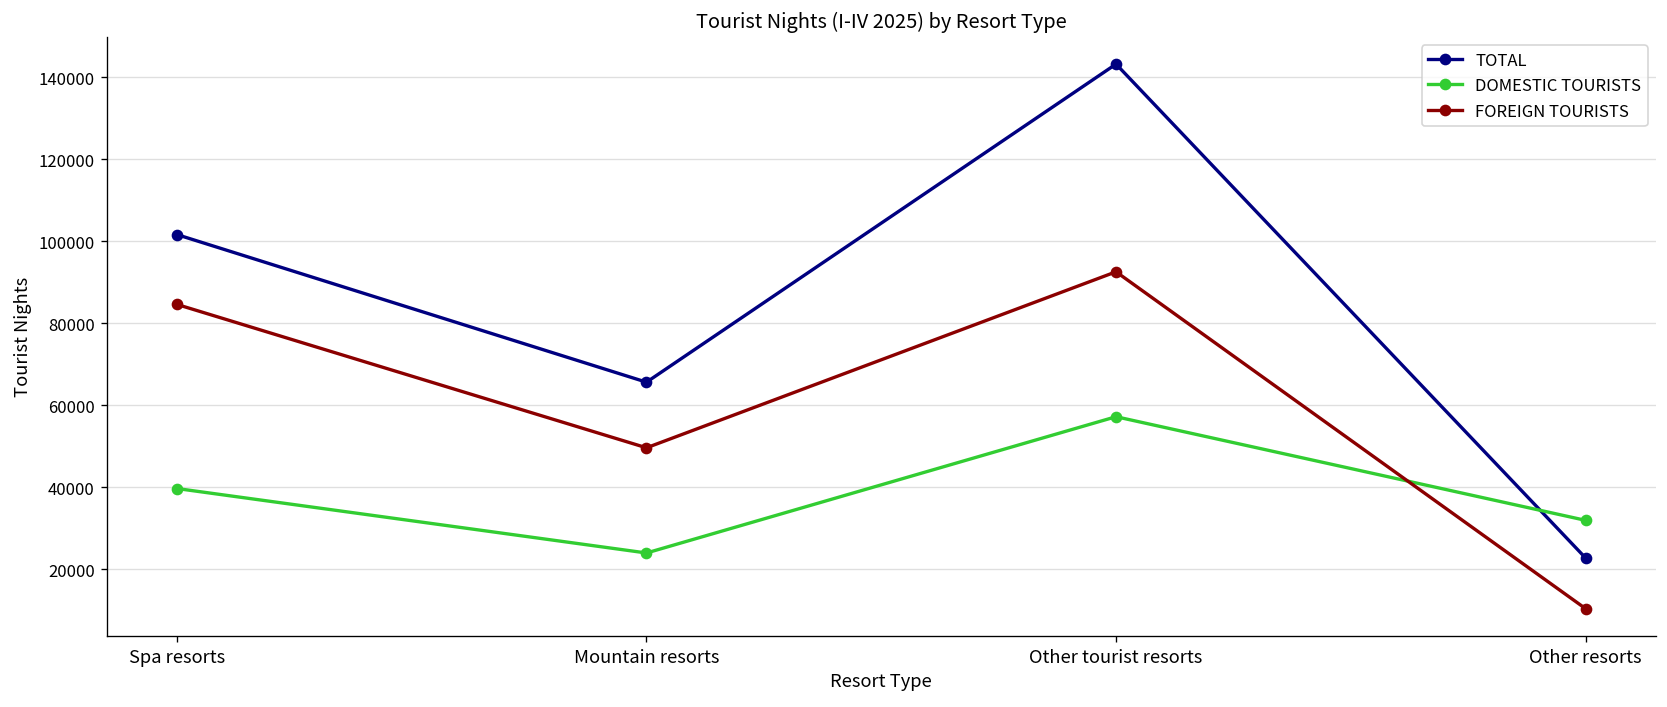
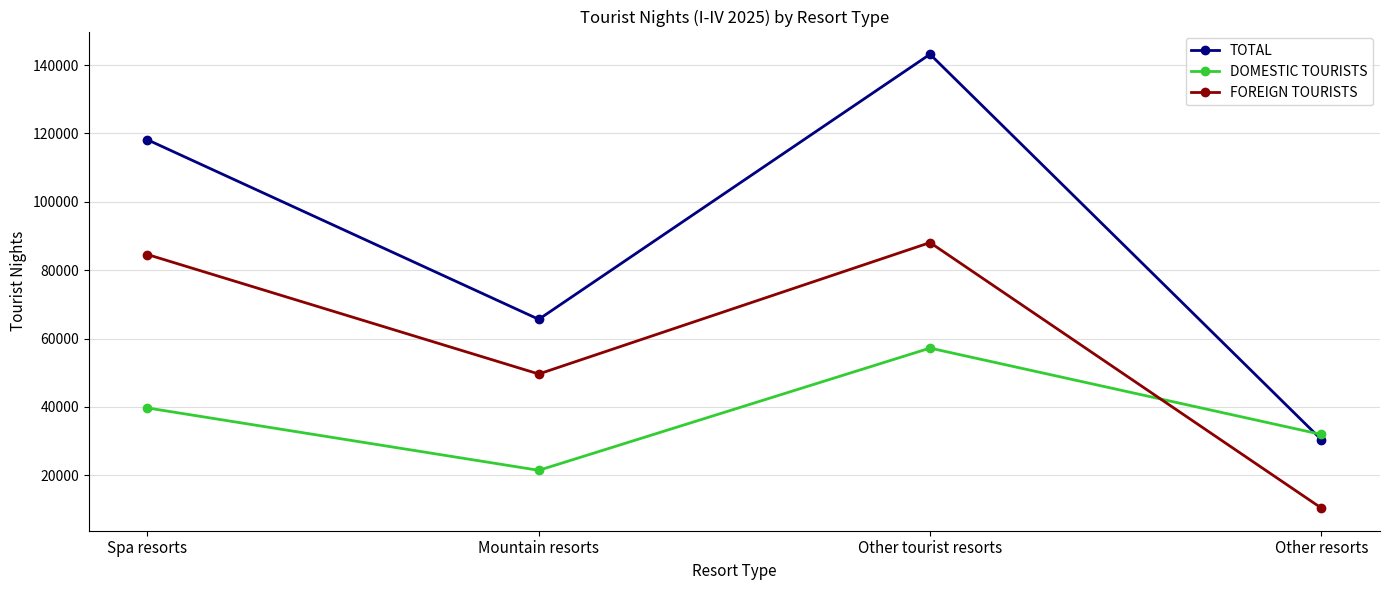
TOTAL, Spa resorts: 102000 -> 118000
DOMESTIC TOURISTS, Mountain resorts: 24000 -> 21000
FOREIGN TOURISTS, Other tourist resorts: 93000 -> 88000
TOTAL, Other resorts: 23000 -> 30000
